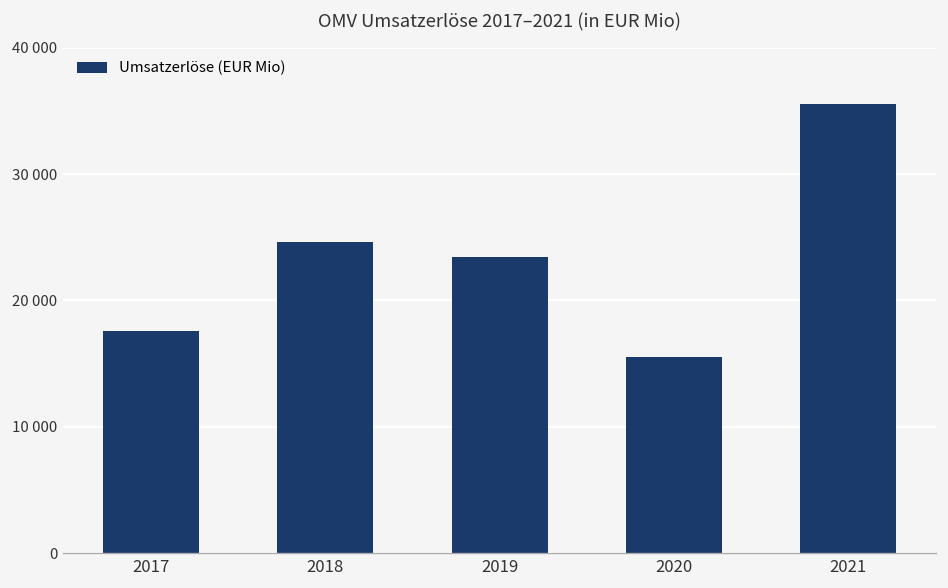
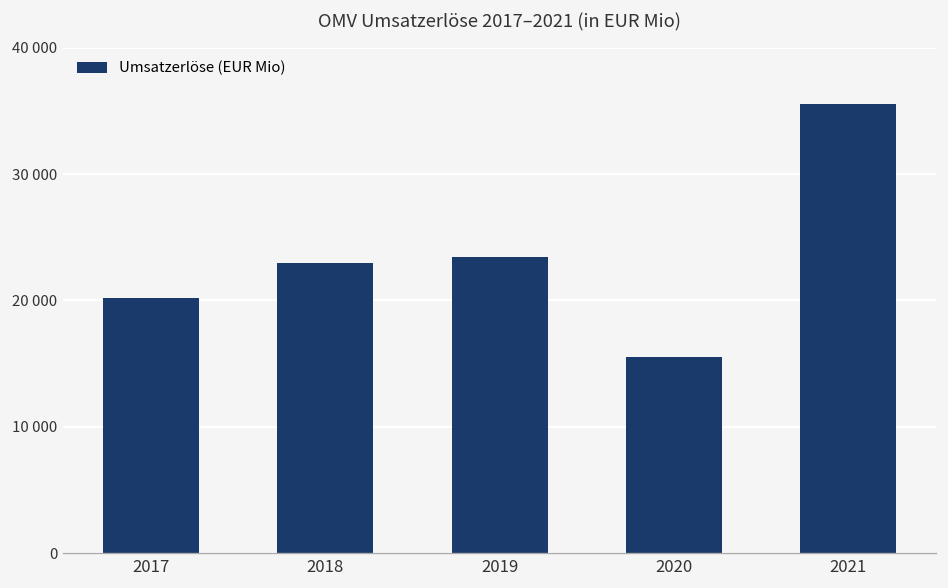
2017: 17600 -> 20200
2018: 24600 -> 22900
